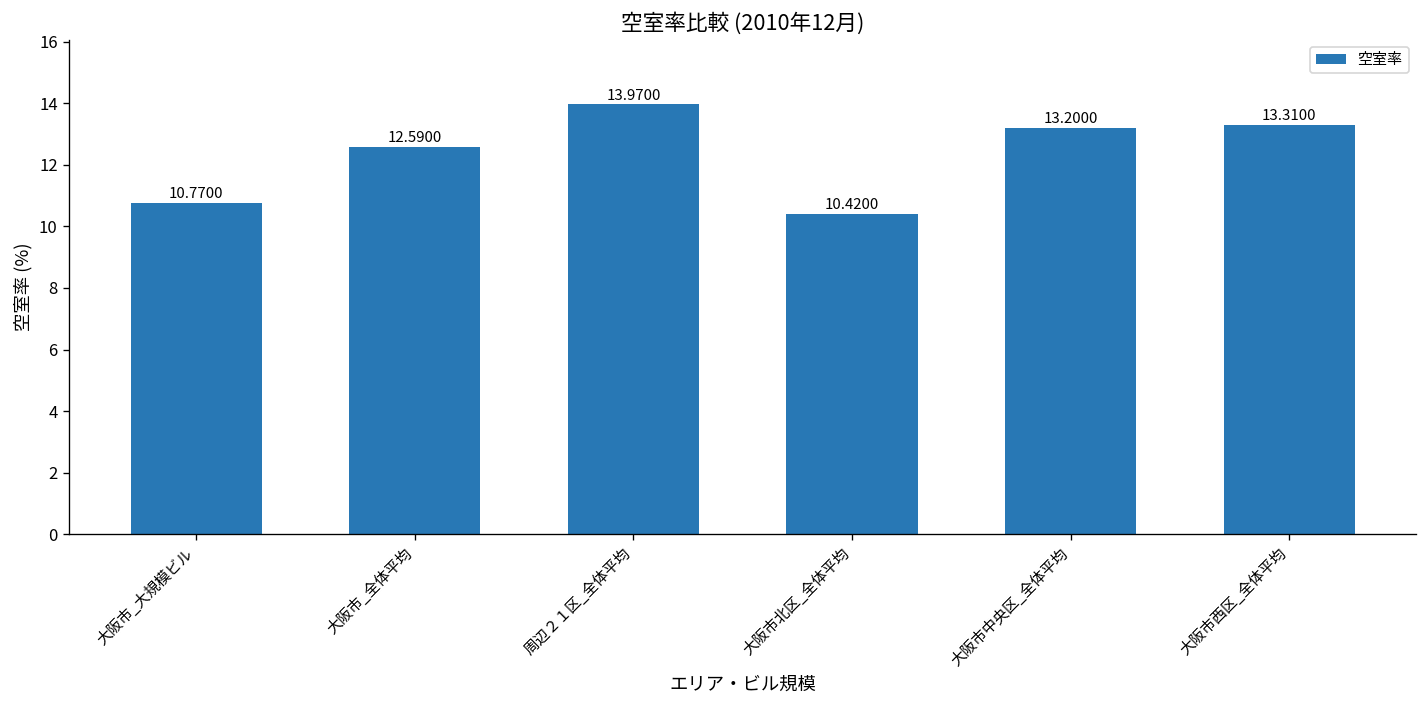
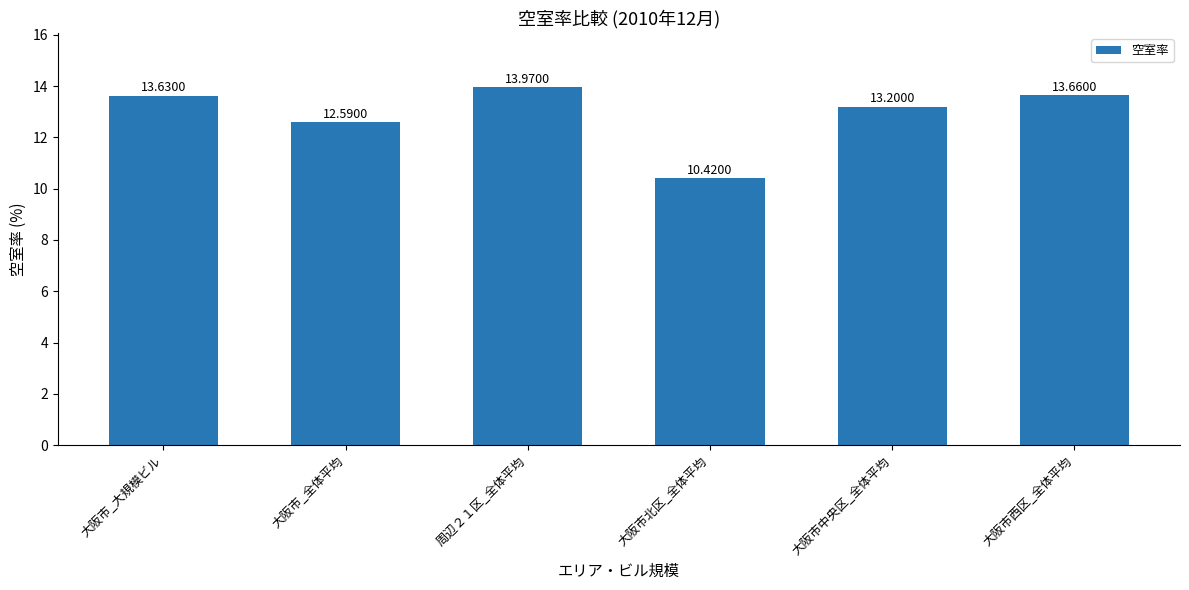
大阪市_大規模ビル: 10.7700 -> 13.6300
大阪市西区_全体平均: 13.3100 -> 13.6600
